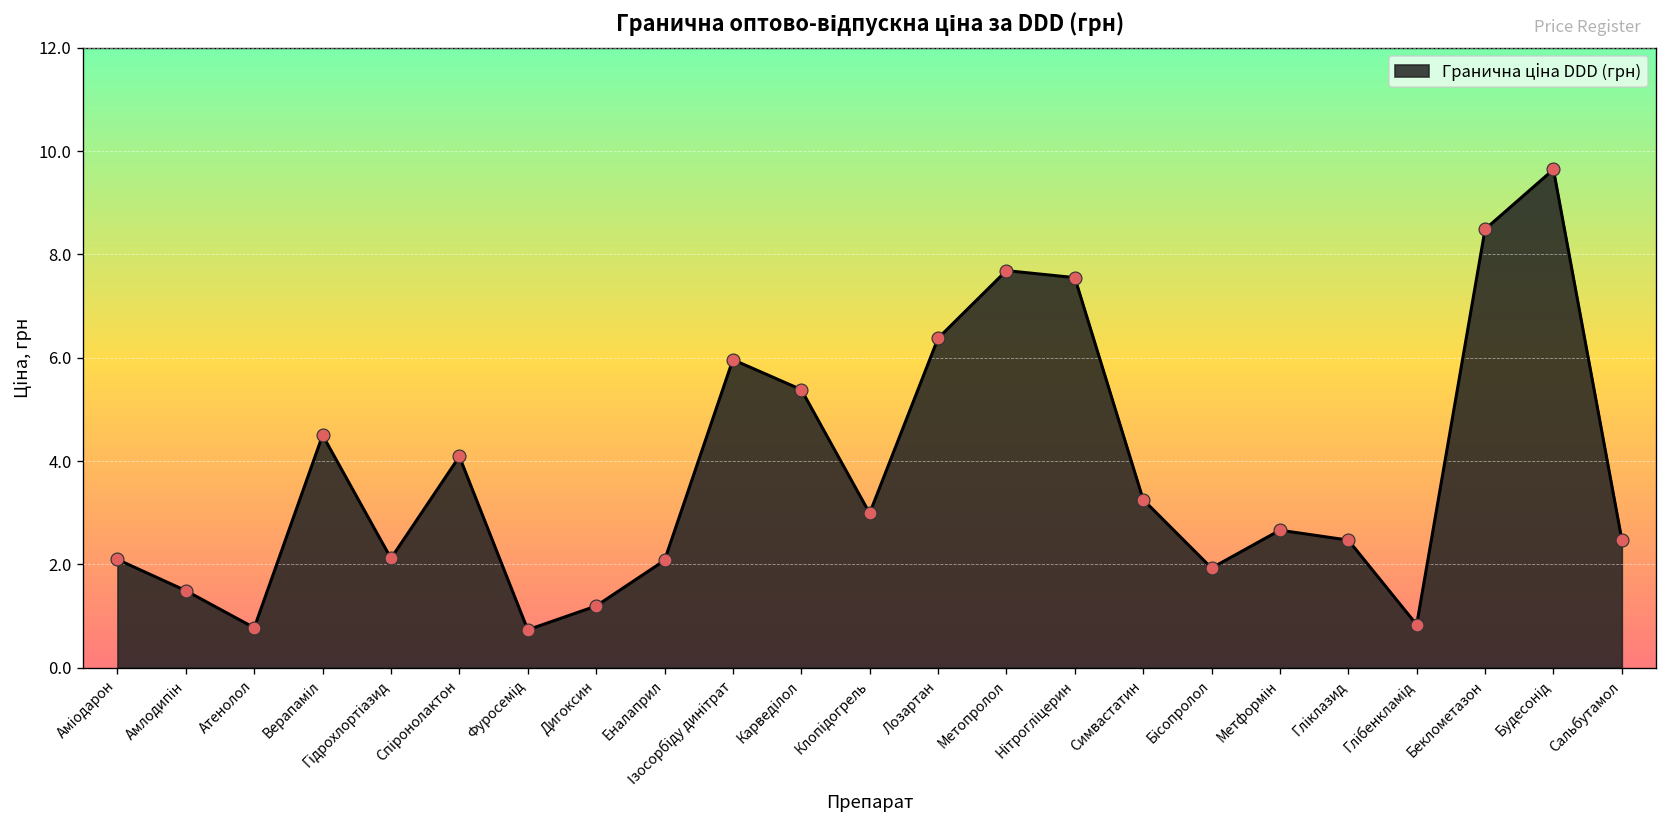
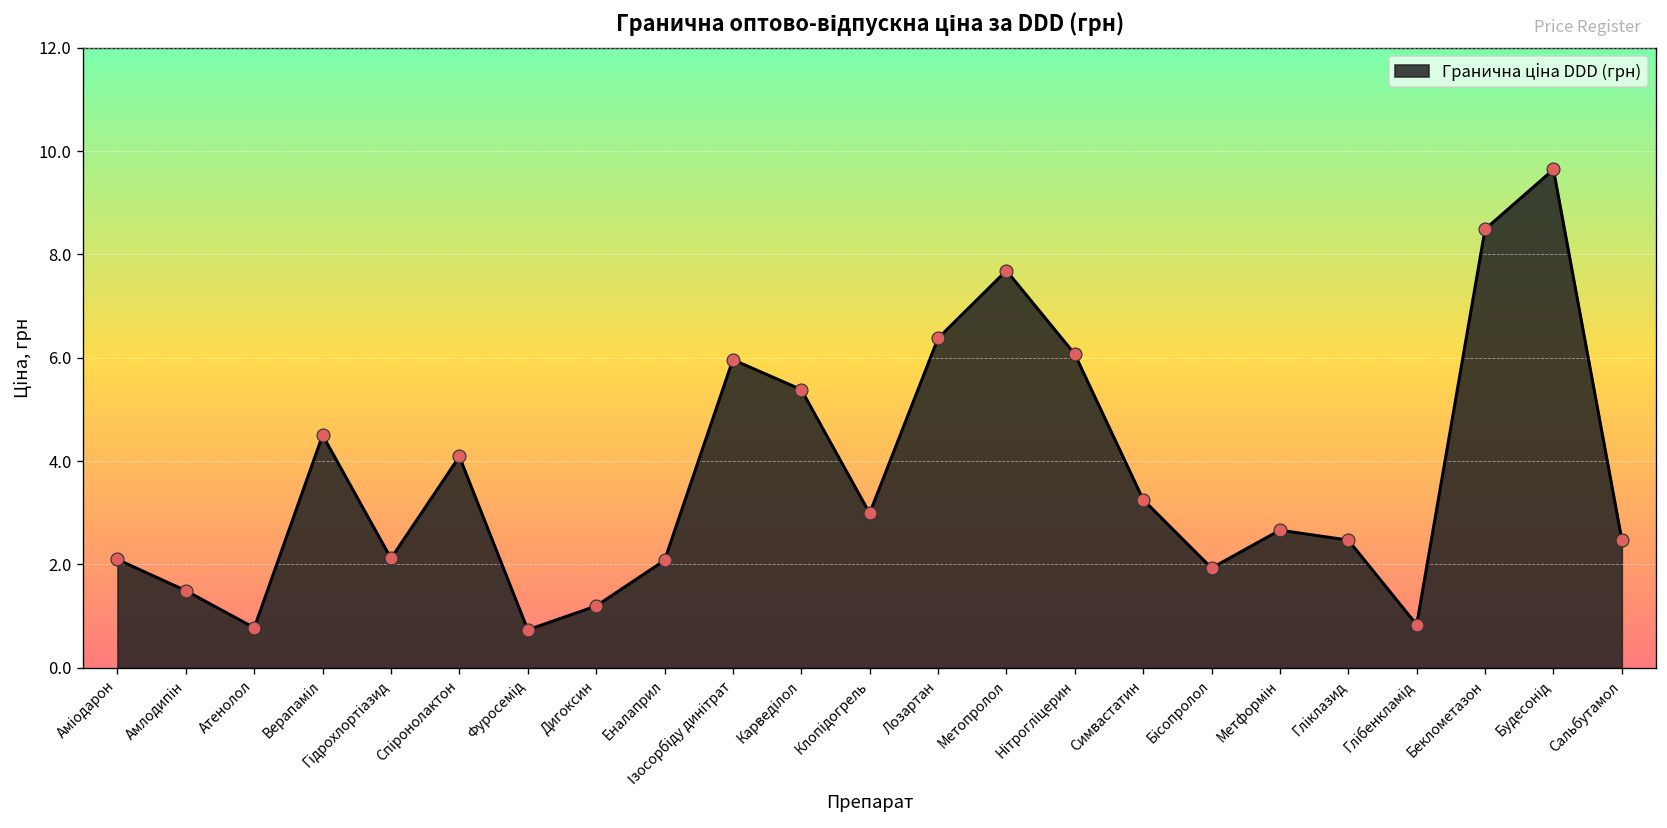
Нітрогліцерин: 7.6 -> 6.1
